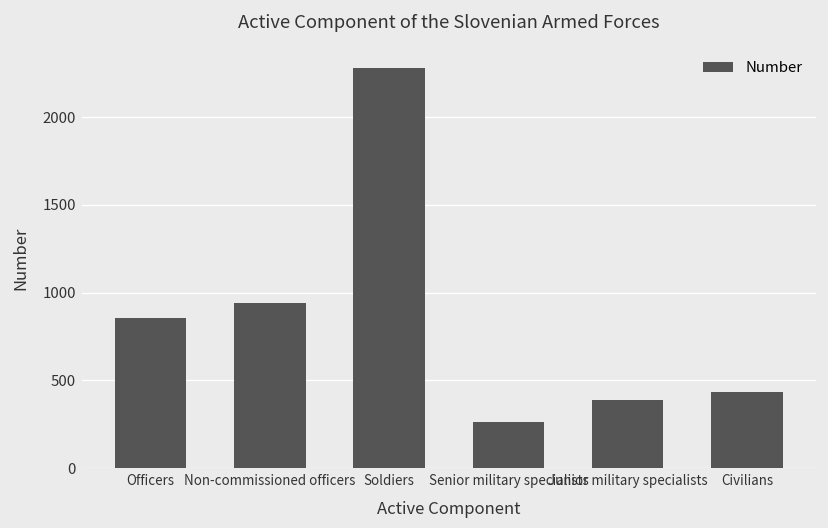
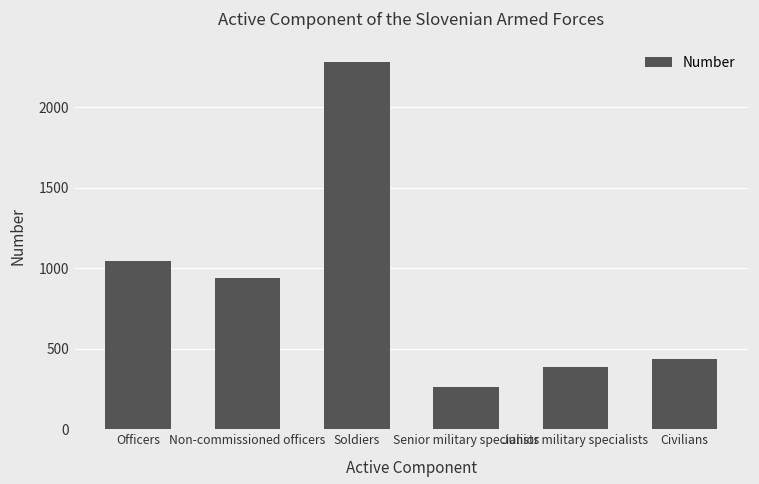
Officers: 860 -> 1050
